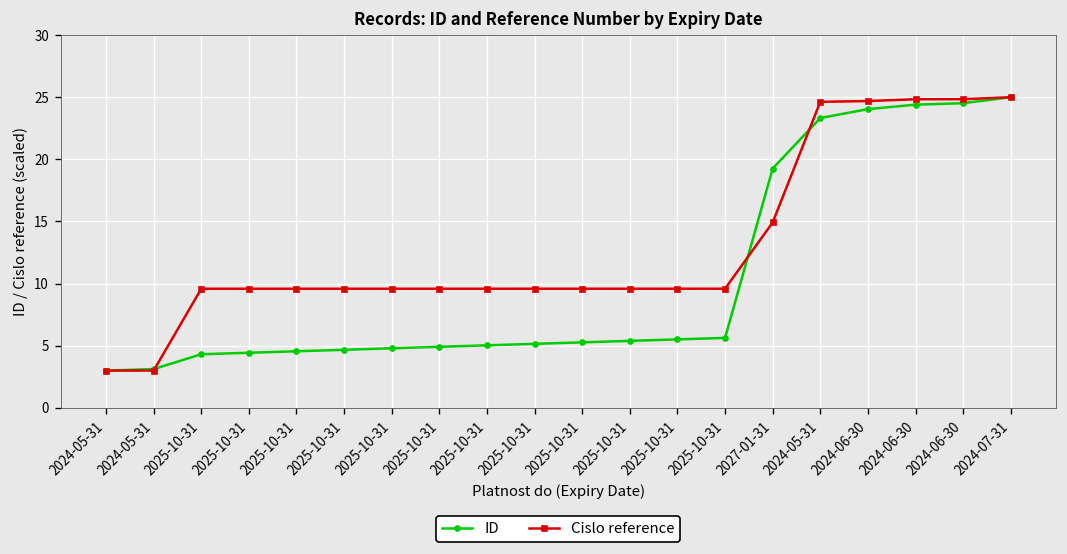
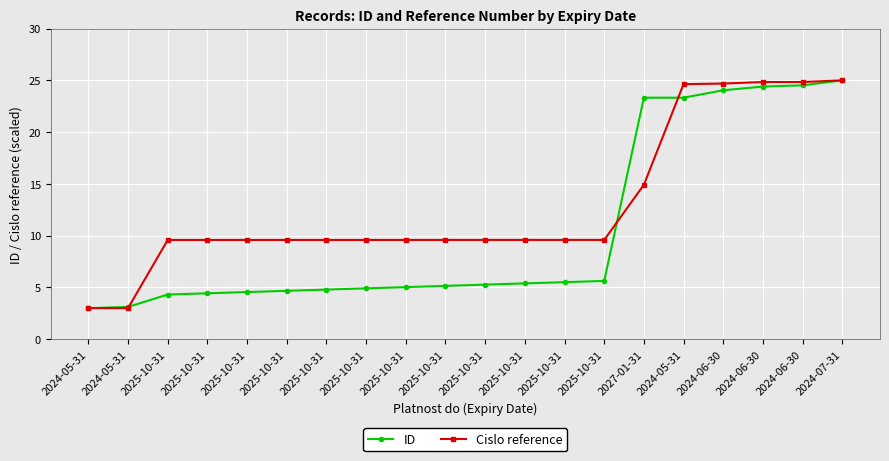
ID, 2027-01-31: 19.3 -> 23.3
